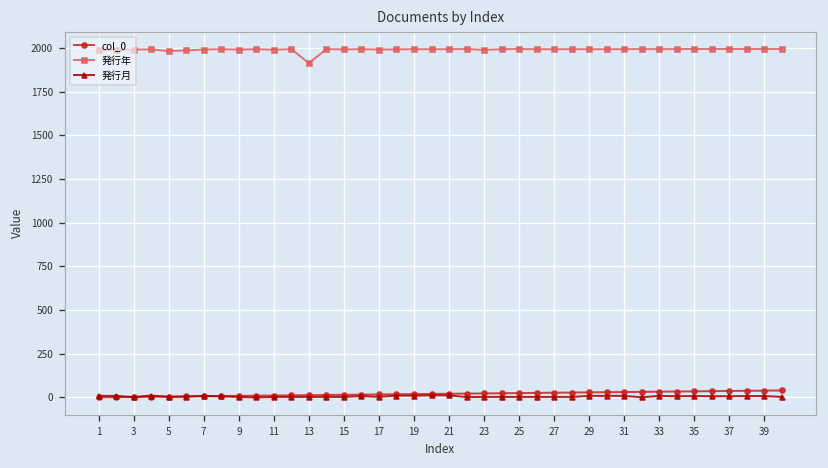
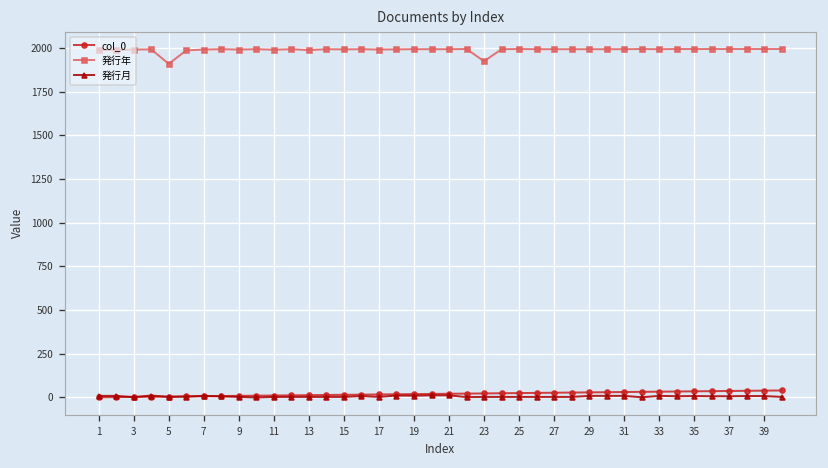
発行年, 5: 1980 -> 1910
発行年, 13: 1910 -> 1990
発行年, 23: 1990 -> 1930
